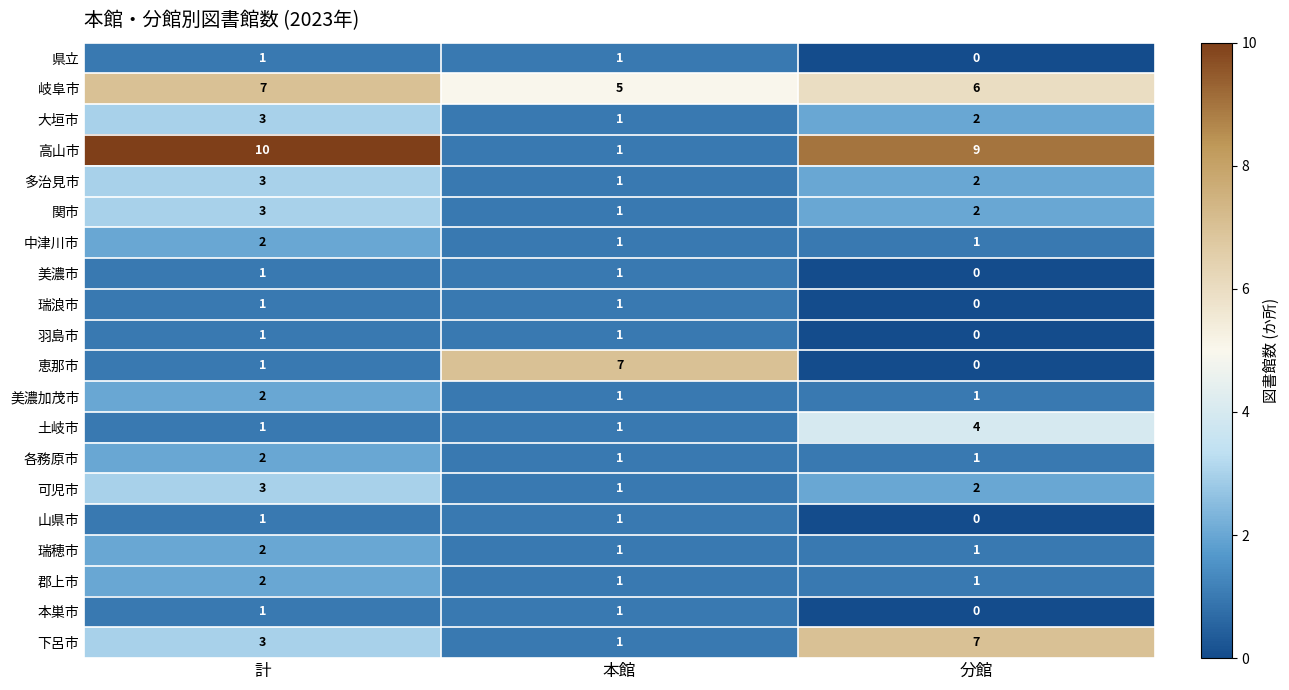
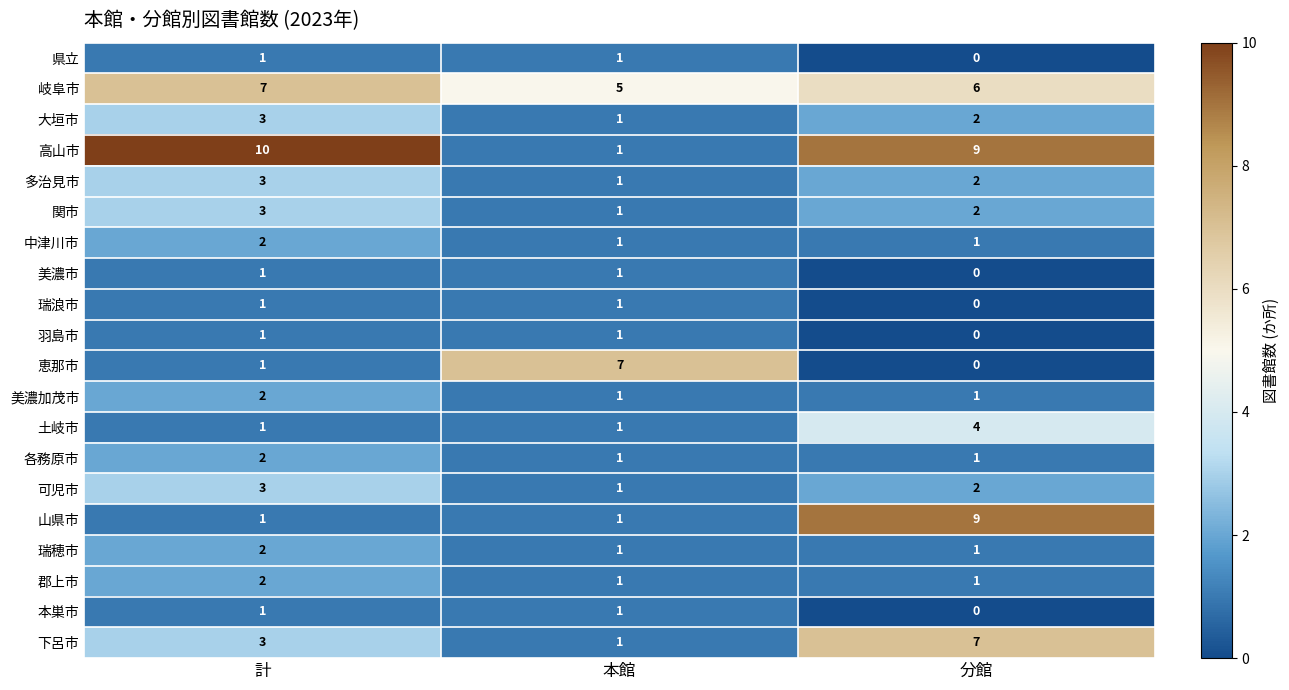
山県市, 分館: 0 -> 9
